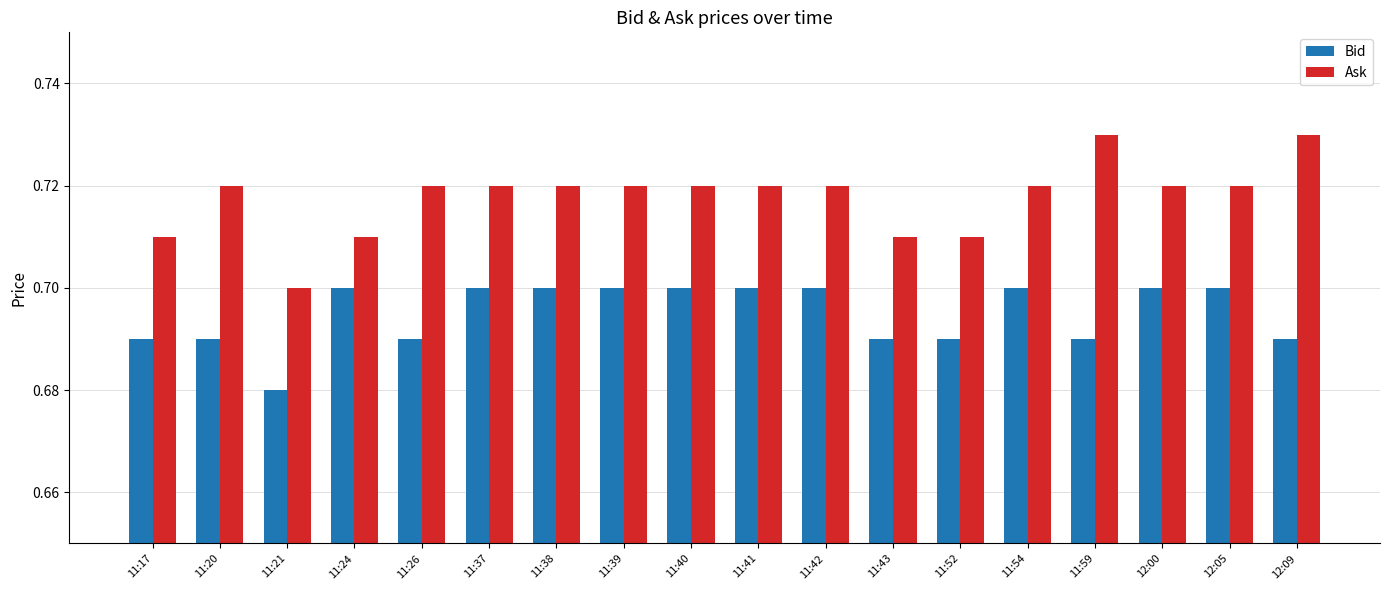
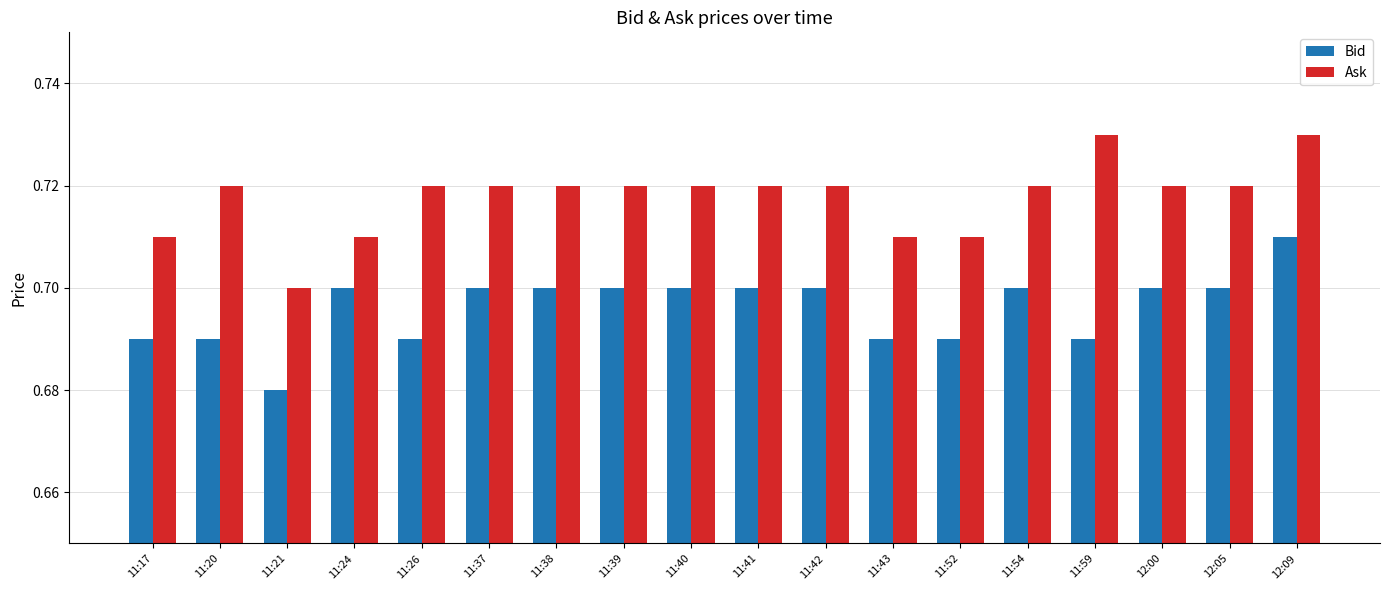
Bid, 12:09: 0.69 -> 0.71
